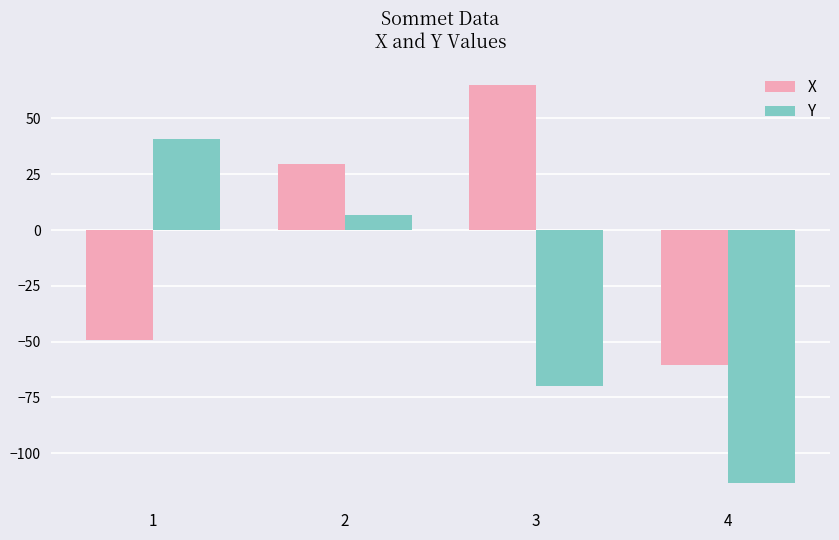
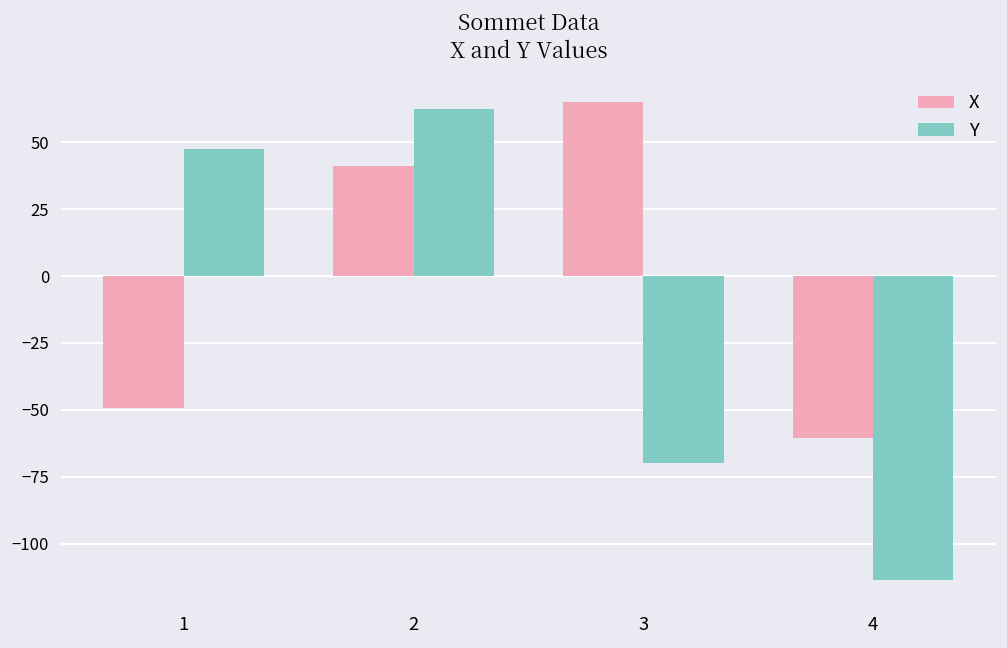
Y, 1: 41 -> 48
X, 2: 30 -> 41
Y, 2: 7 -> 62
